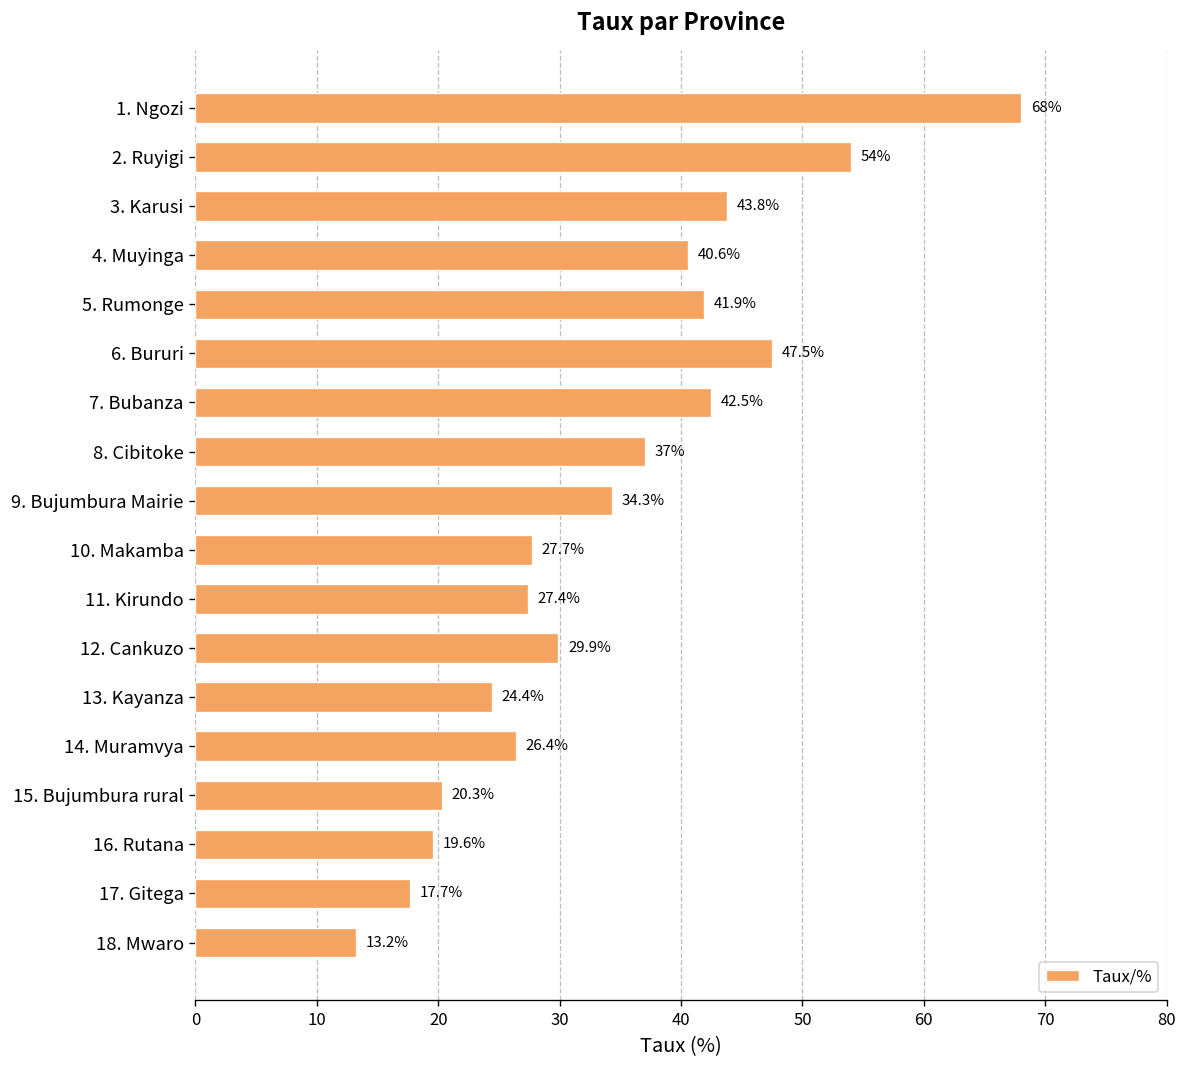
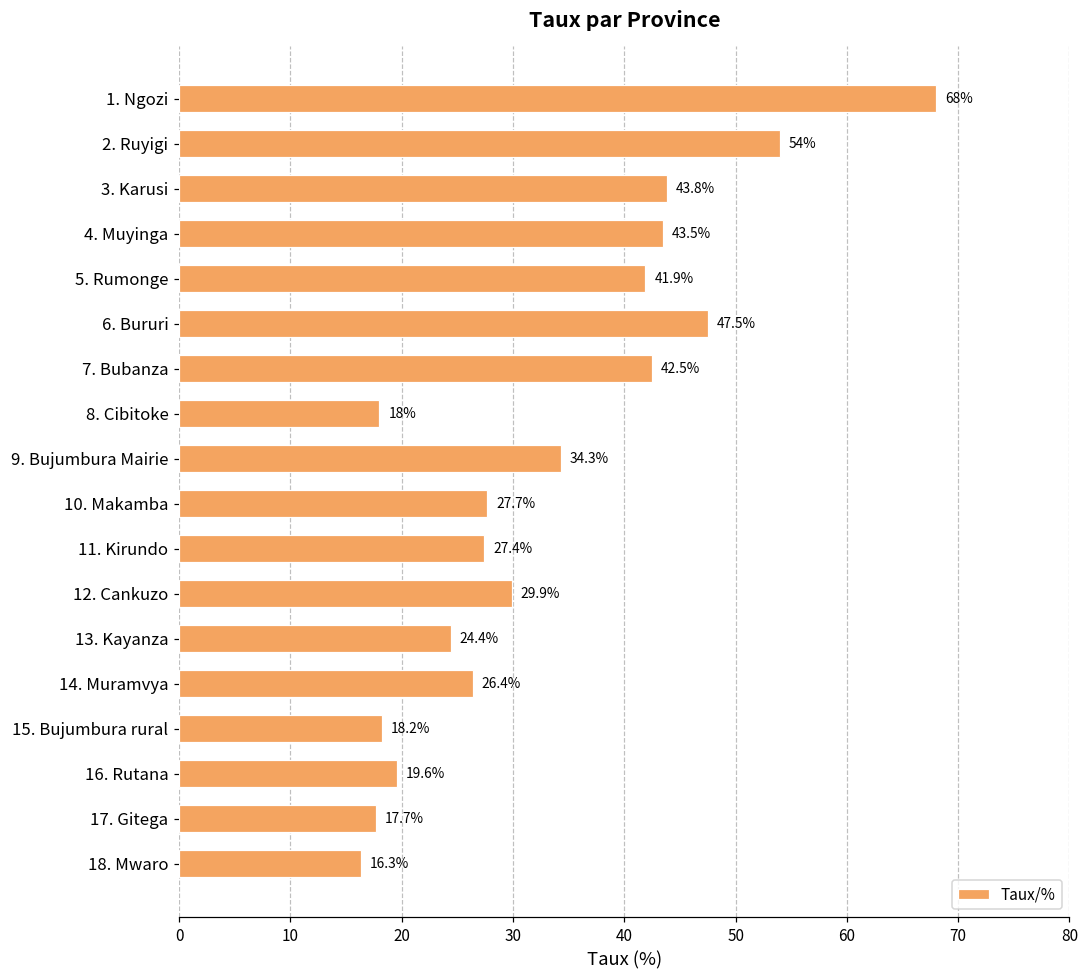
4. Muyinga: 40.6% -> 43.5%
8. Cibitoke: 37% -> 18%
15. Bujumbura rural: 20.3% -> 18.2%
18. Mwaro: 13.2% -> 16.3%
